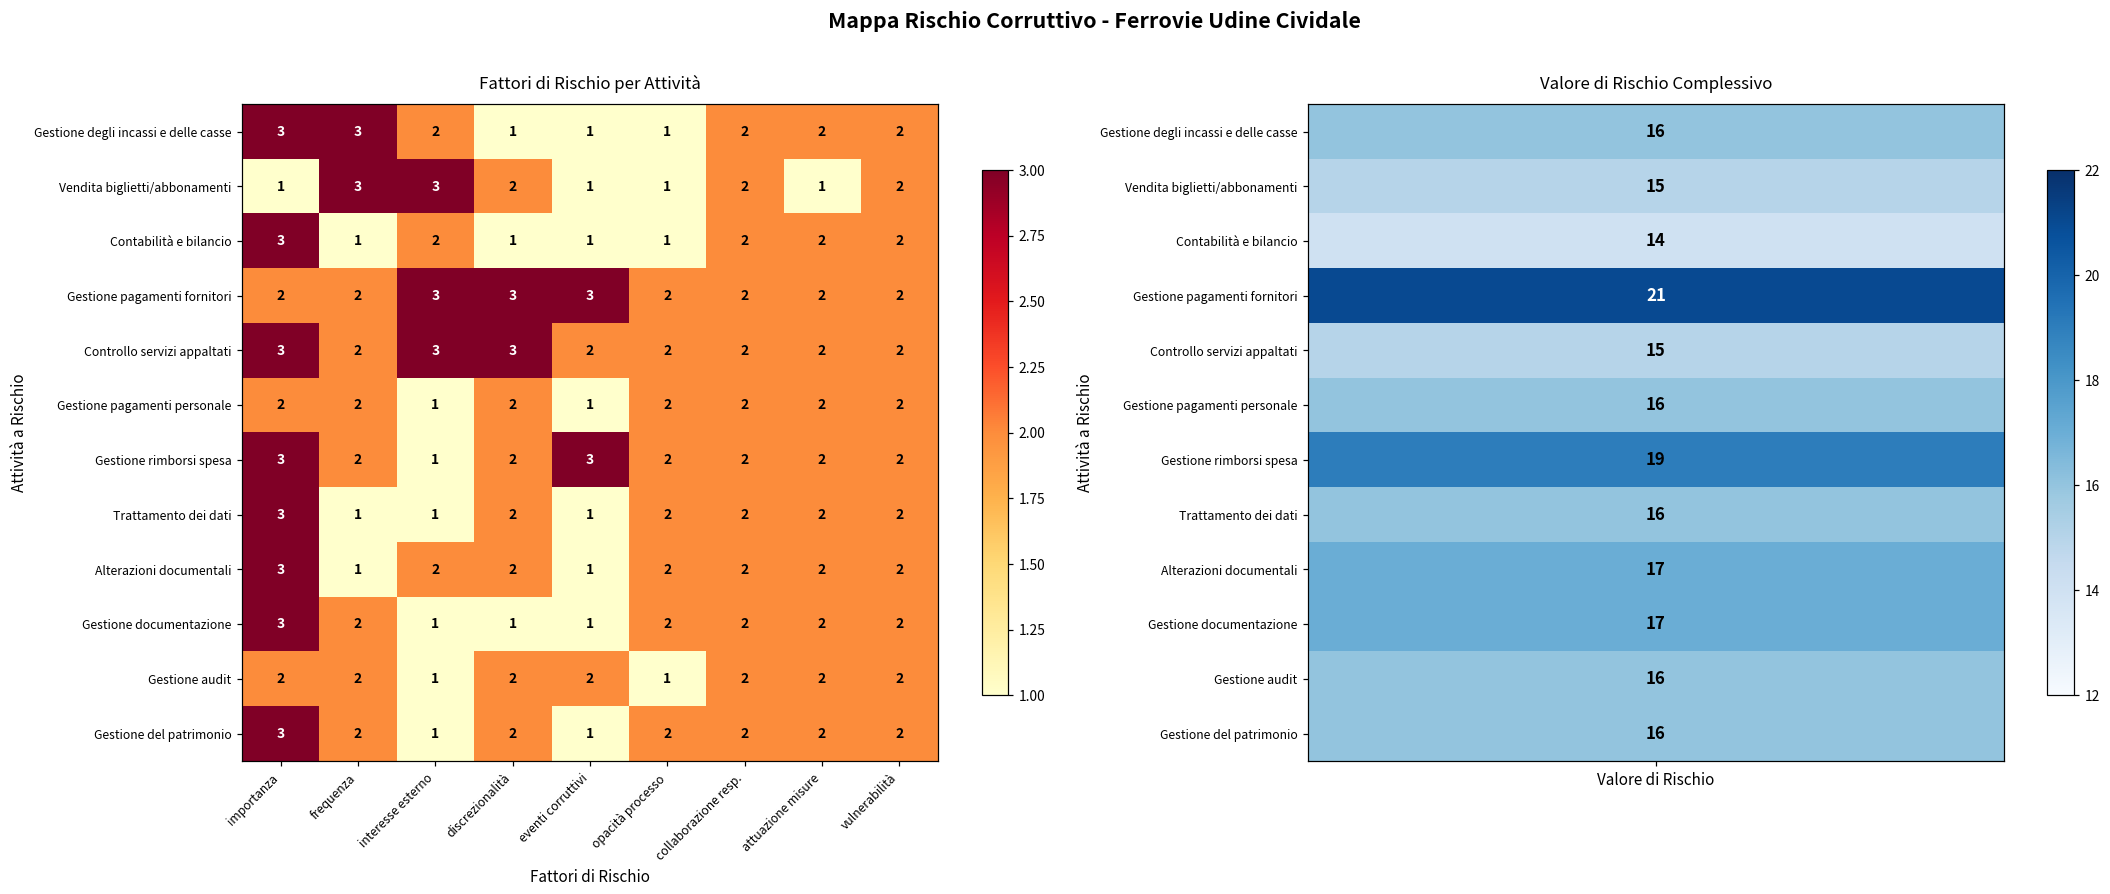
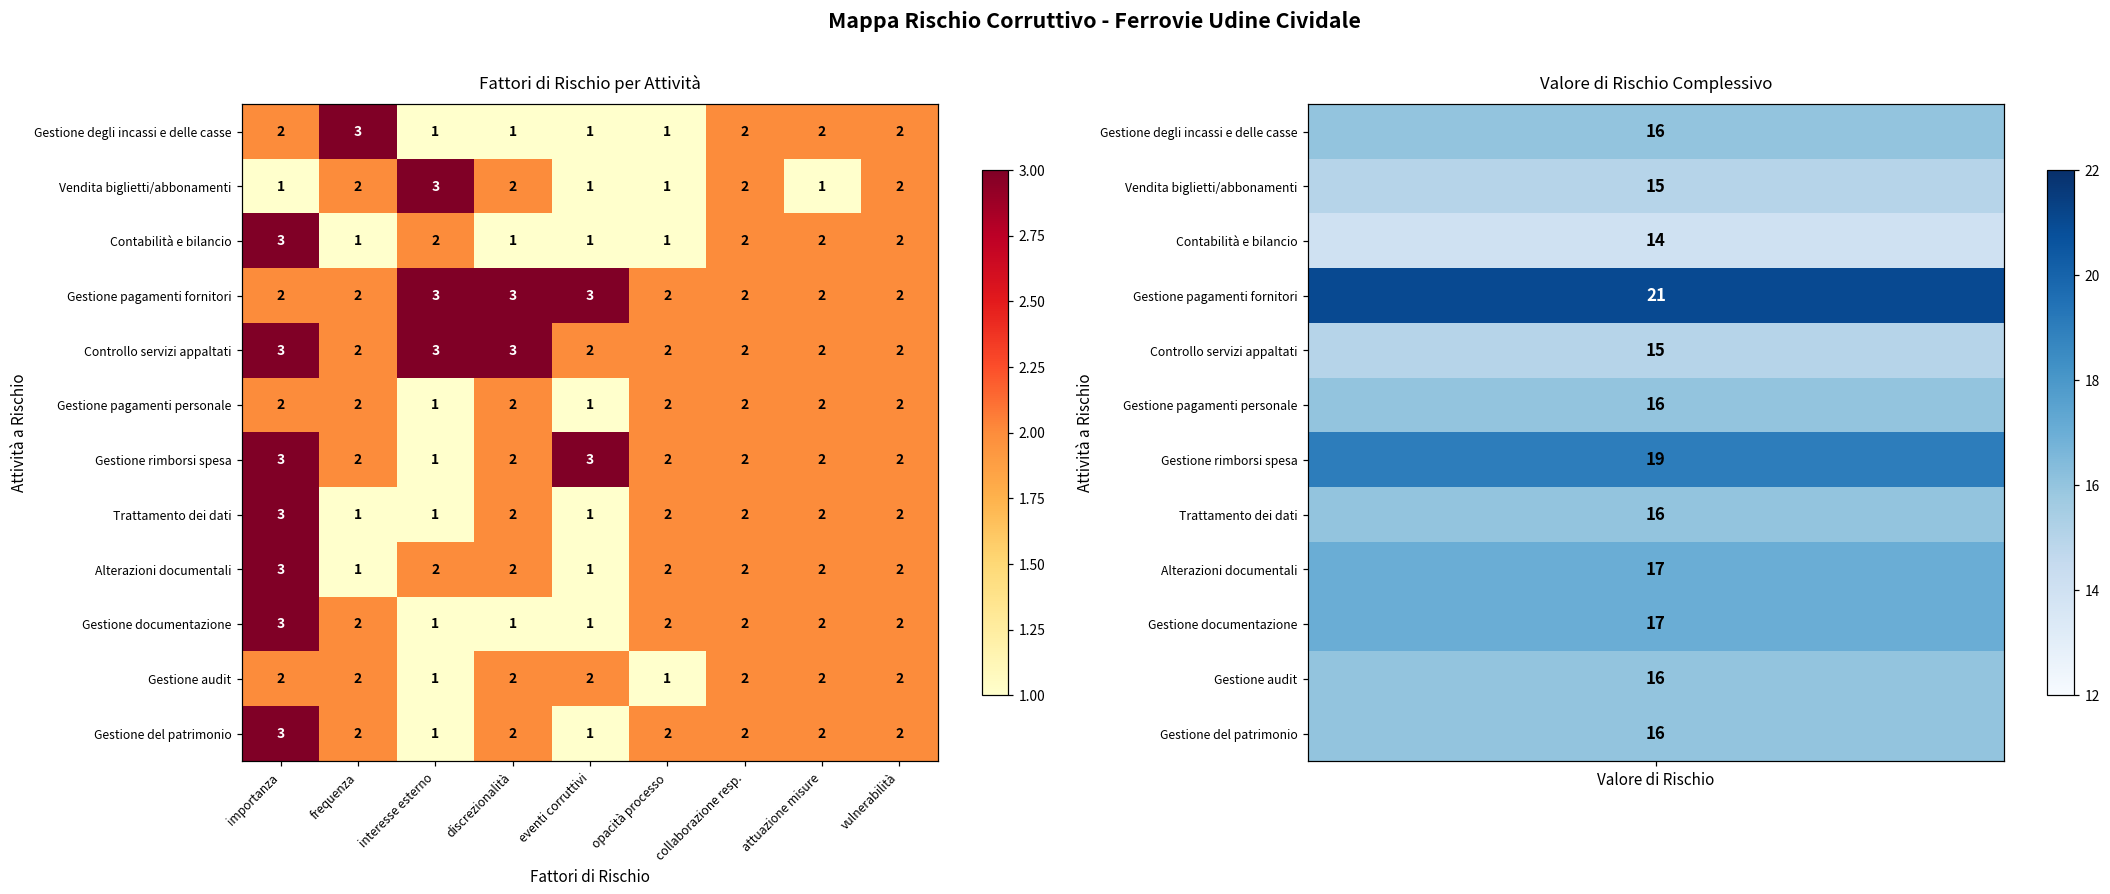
Fattori di Rischio per Attività, Gestione degli incassi e delle casse, importanza: 3 -> 2
Fattori di Rischio per Attività, Gestione degli incassi e delle casse, interesse esterno: 2 -> 1
Fattori di Rischio per Attività, Vendita biglietti/abbonamenti, frequenza: 3 -> 2
